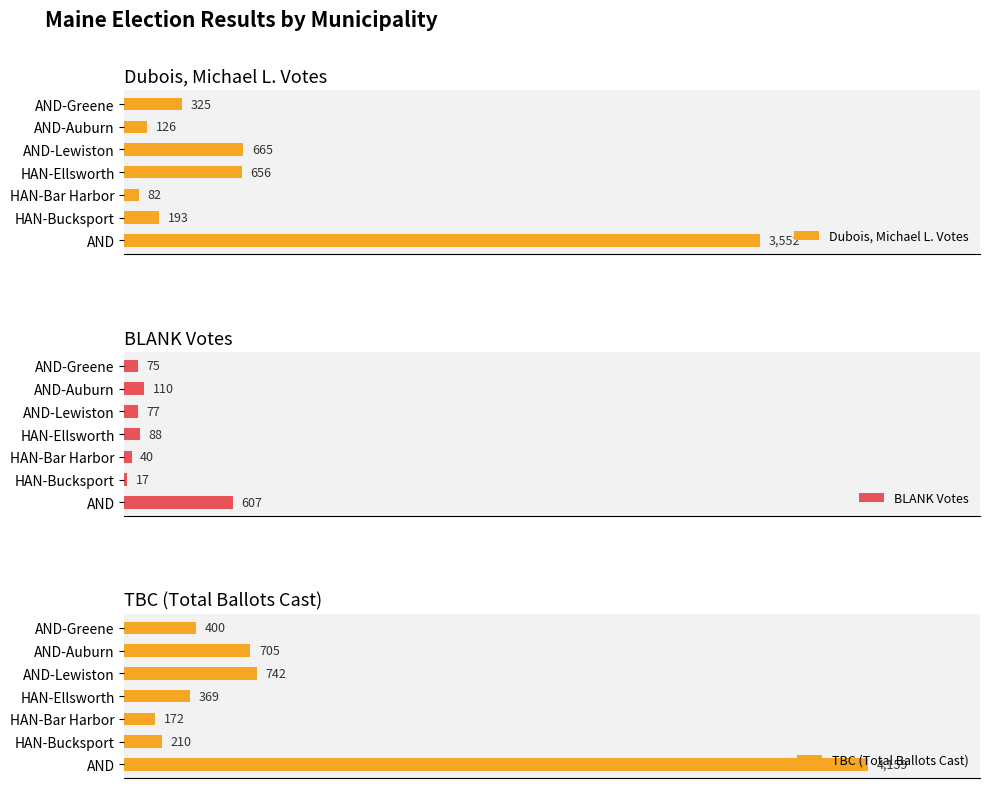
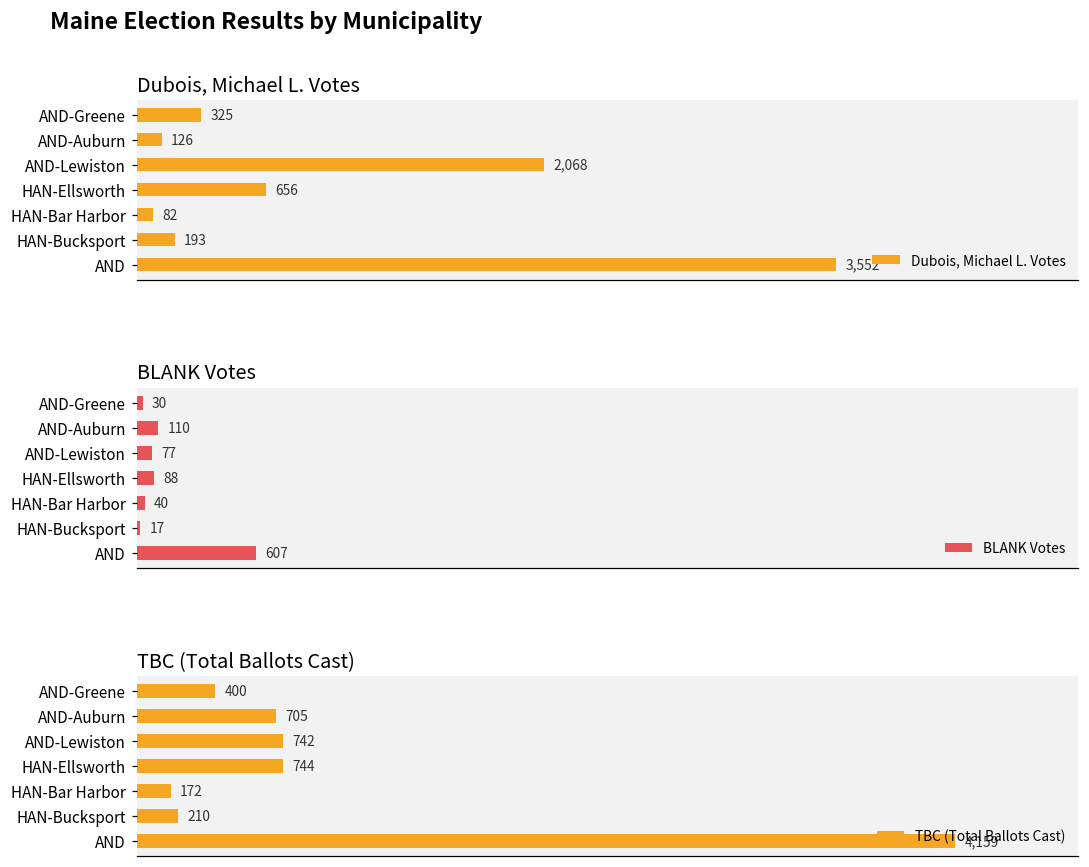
Dubois, Michael L. Votes, AND-Lewiston: 665 -> 2,068
BLANK Votes, AND-Greene: 75 -> 30
TBC (Total Ballots Cast), HAN-Ellsworth: 369 -> 744
